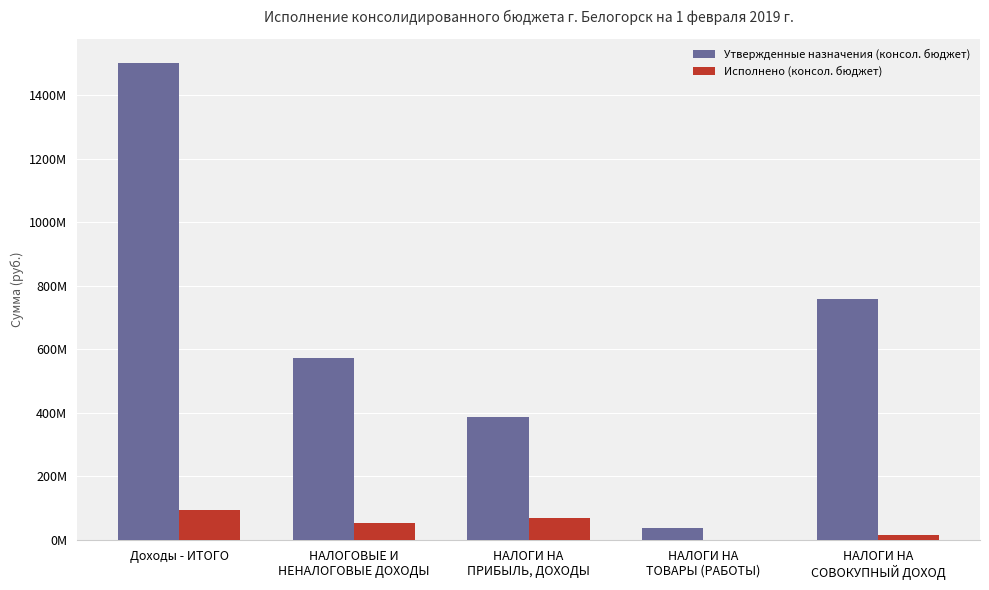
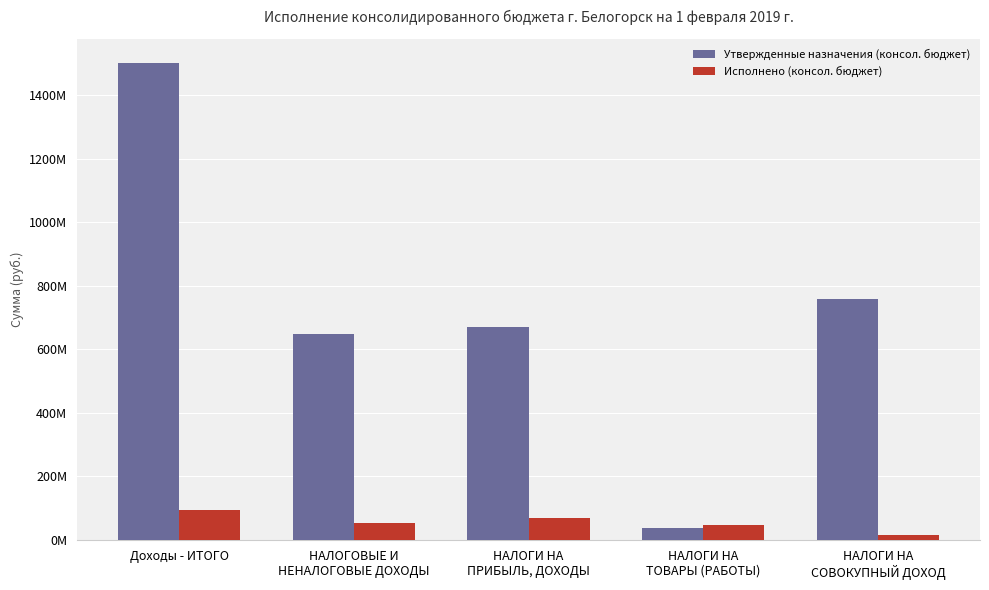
Утвержденные назначения (консол. бюджет), НАЛОГОВЫЕ И НЕНАЛОГОВЫЕ ДОХОДЫ: 570000000 -> 650000000
Утвержденные назначения (консол. бюджет), НАЛОГИ НА ПРИБЫЛЬ, ДОХОДЫ: 390000000 -> 670000000
Исполнено (консол. бюджет), НАЛОГИ НА ТОВАРЫ (РАБОТЫ): 0 -> 50000000
